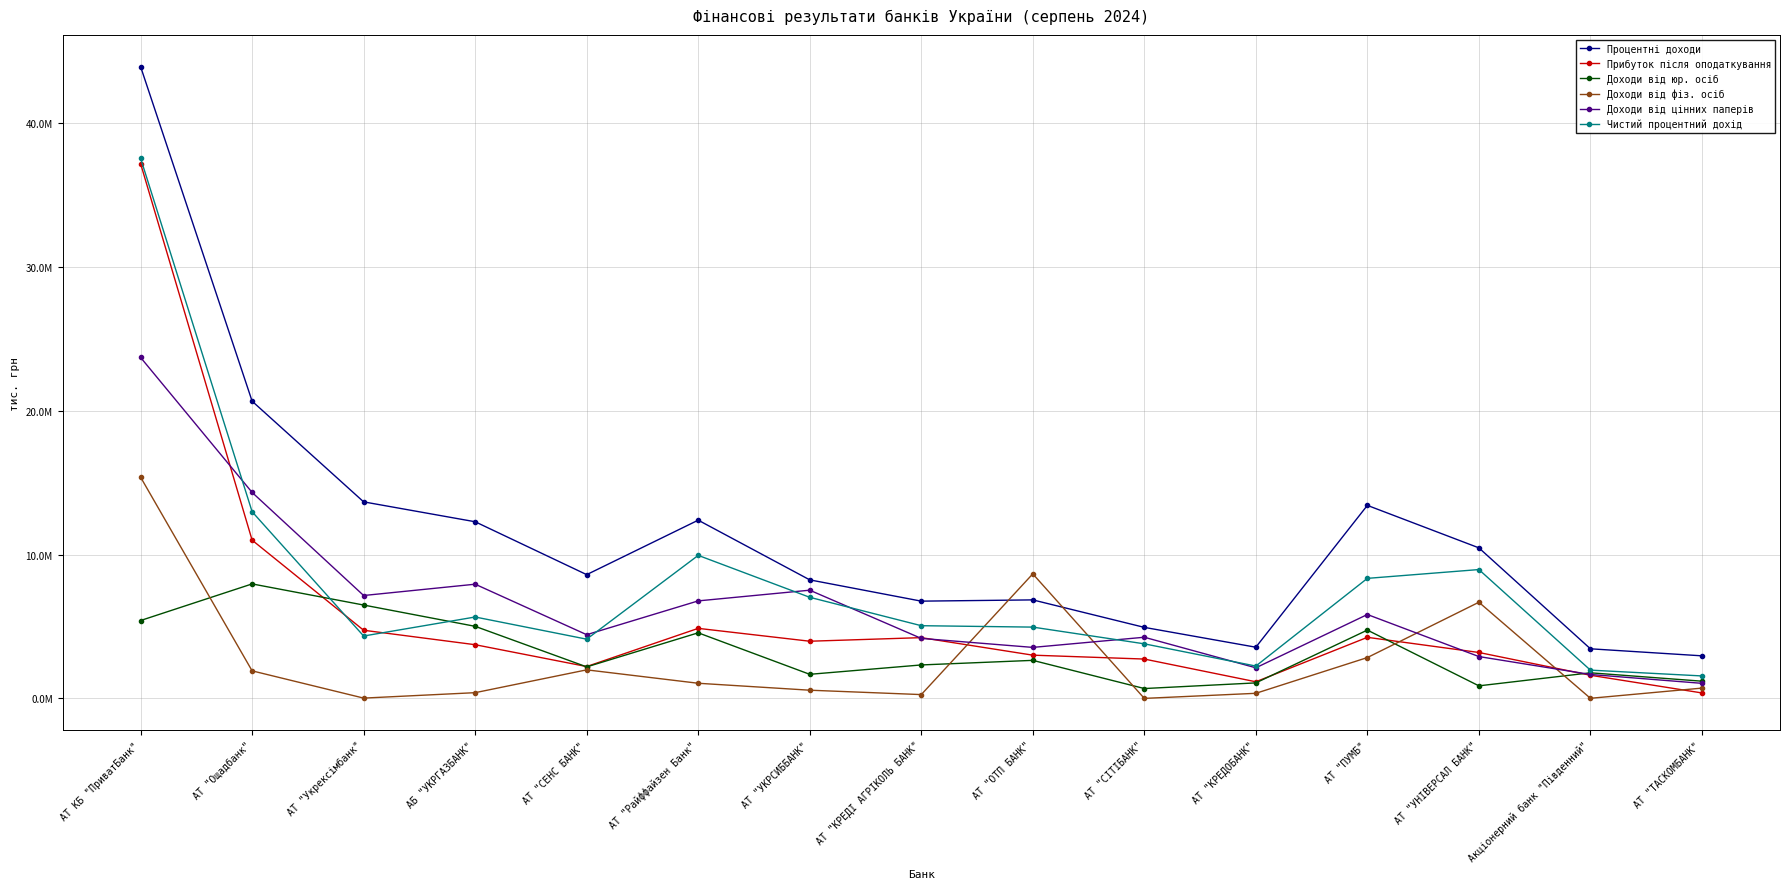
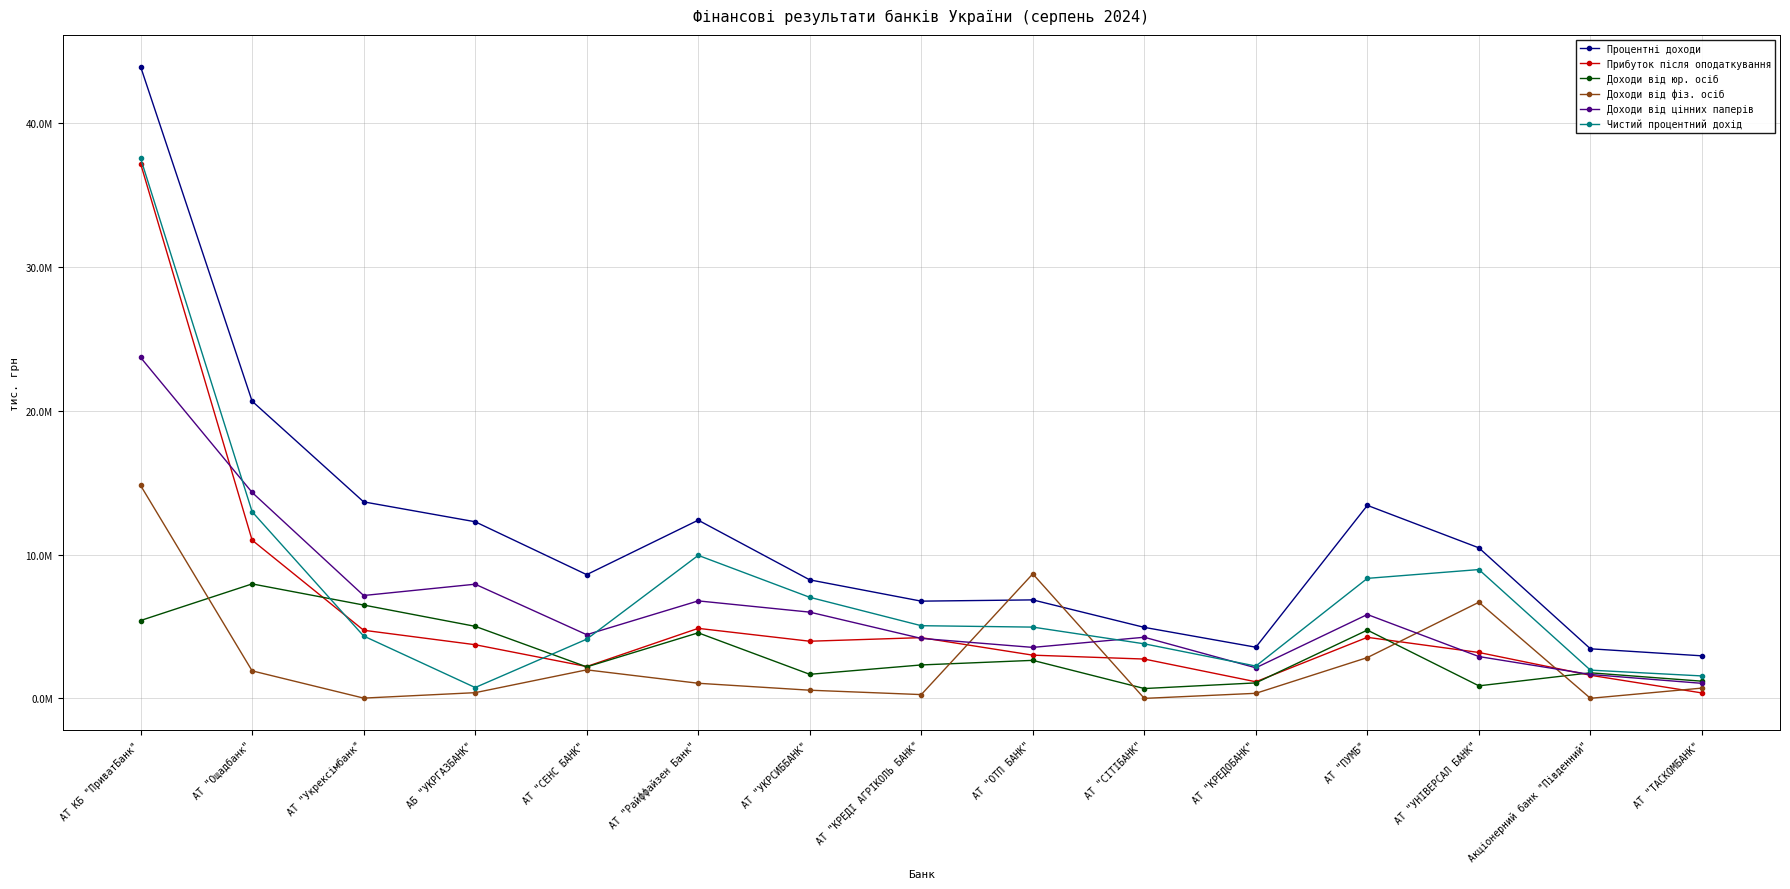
Доходи від фіз. осіб, АТ КБ "ПриватБанк": 15400000 -> 14800000
Чистий процентний дохід, АБ "УКРГАЗБАНК": 5700000 -> 800000
Доходи від цінних паперів, АТ "УКРСИББАНК": 7500000 -> 6000000
